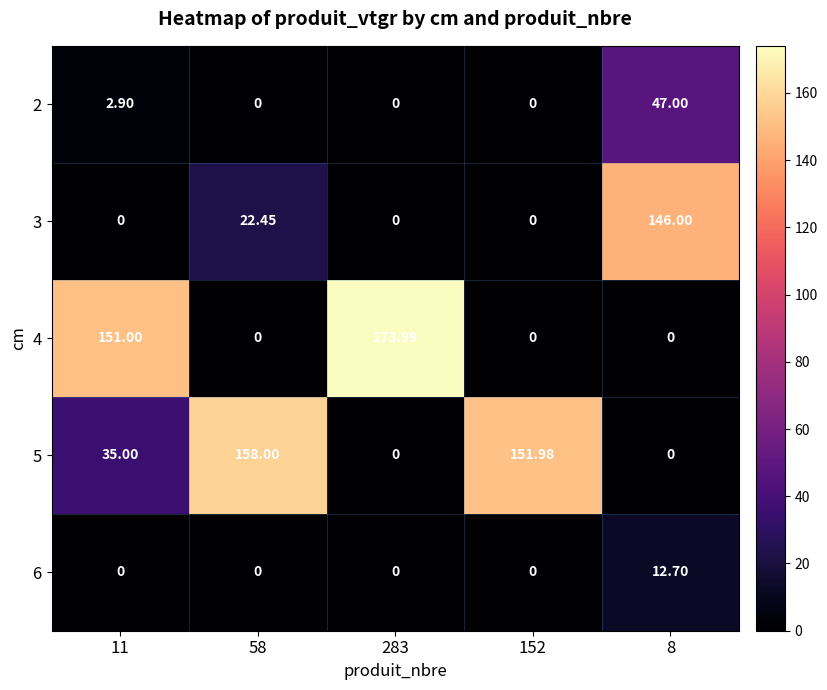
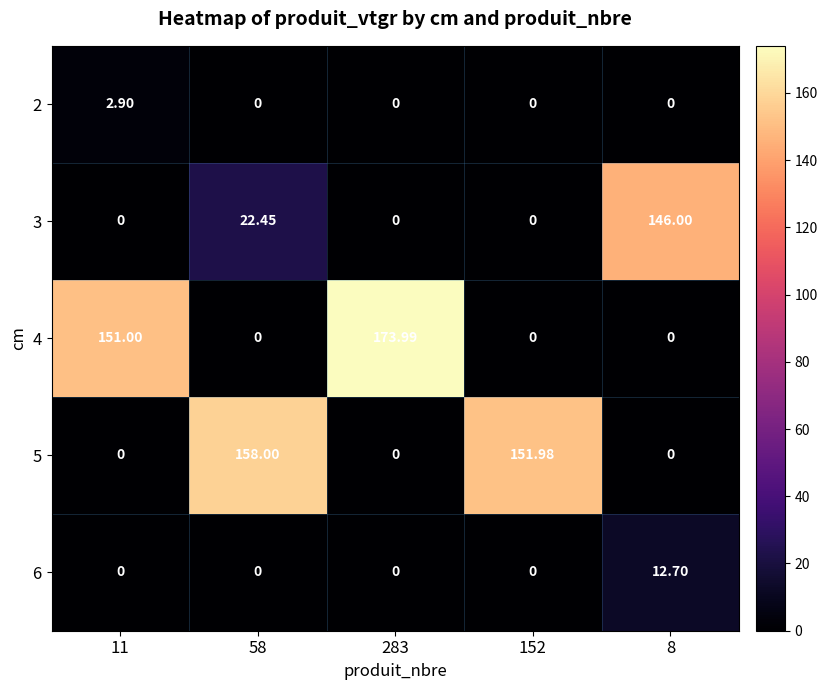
2, 8: 47.00 -> 0
5, 11: 35.00 -> 0
